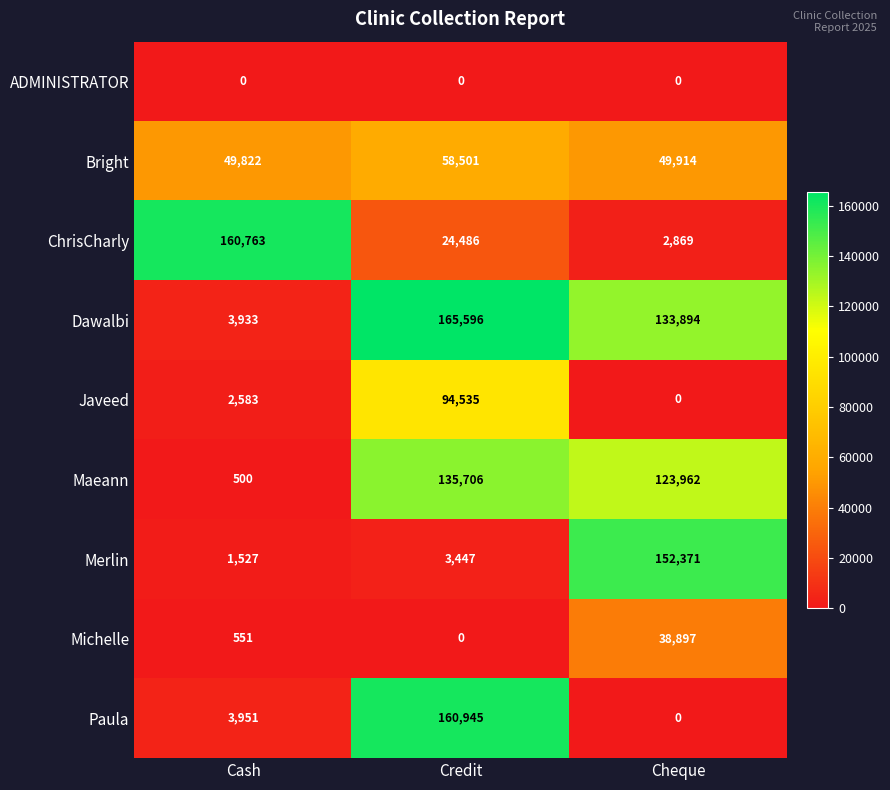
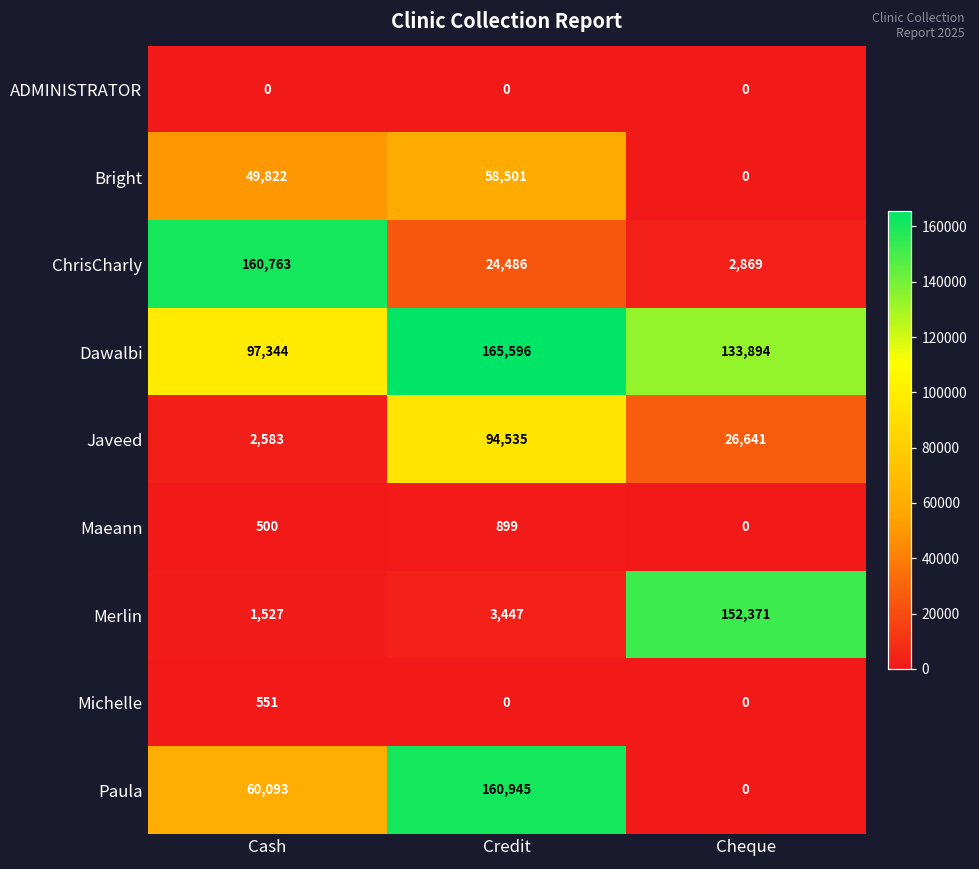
Bright, Cheque: 49,914 -> 0
Dawalbi, Cash: 3,933 -> 97,344
Javeed, Cheque: 0 -> 26,641
Maeann, Credit: 135,706 -> 899
Maeann, Cheque: 123,962 -> 0
Michelle, Cheque: 38,897 -> 0
Paula, Cash: 3,951 -> 60,093
